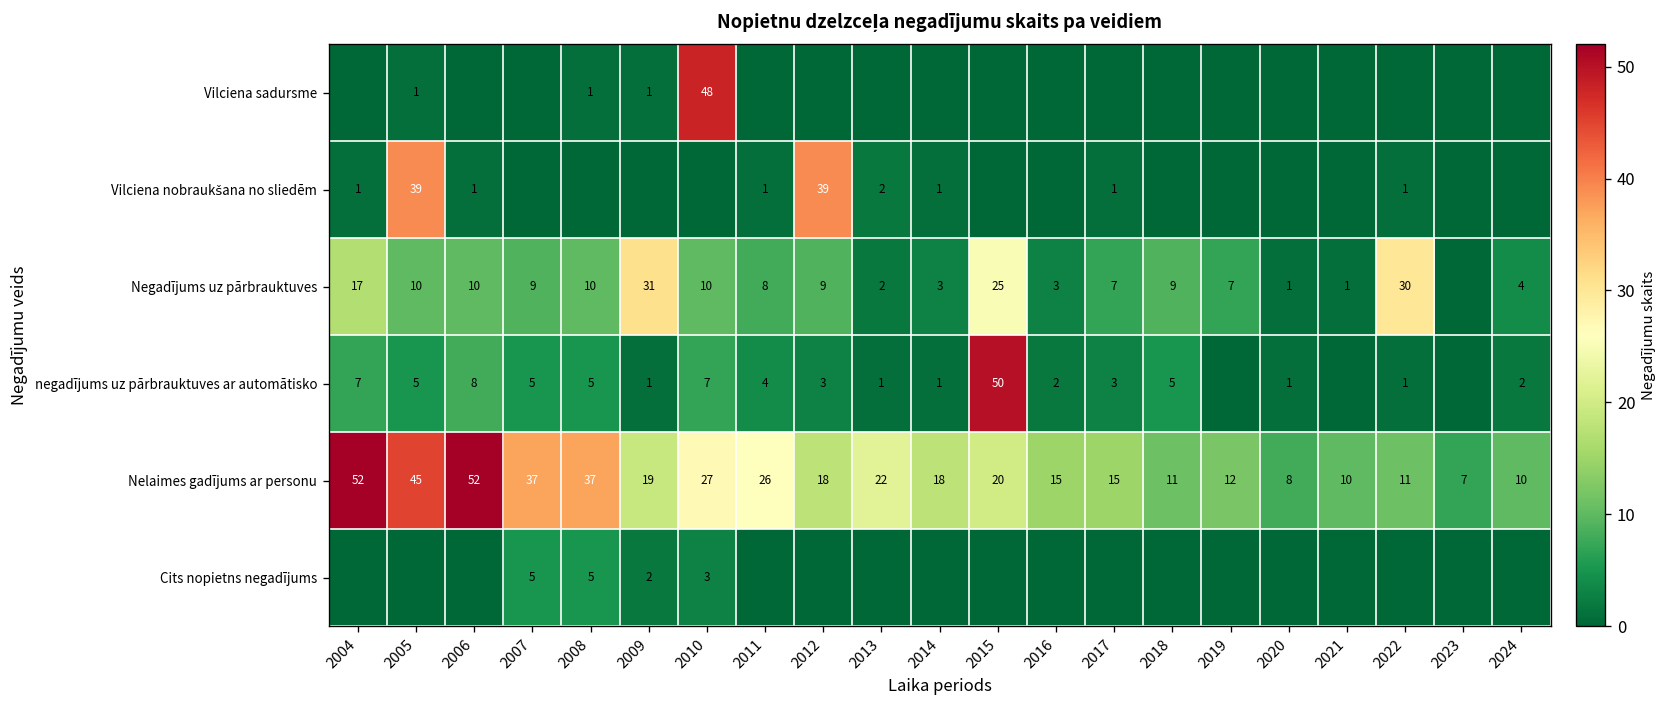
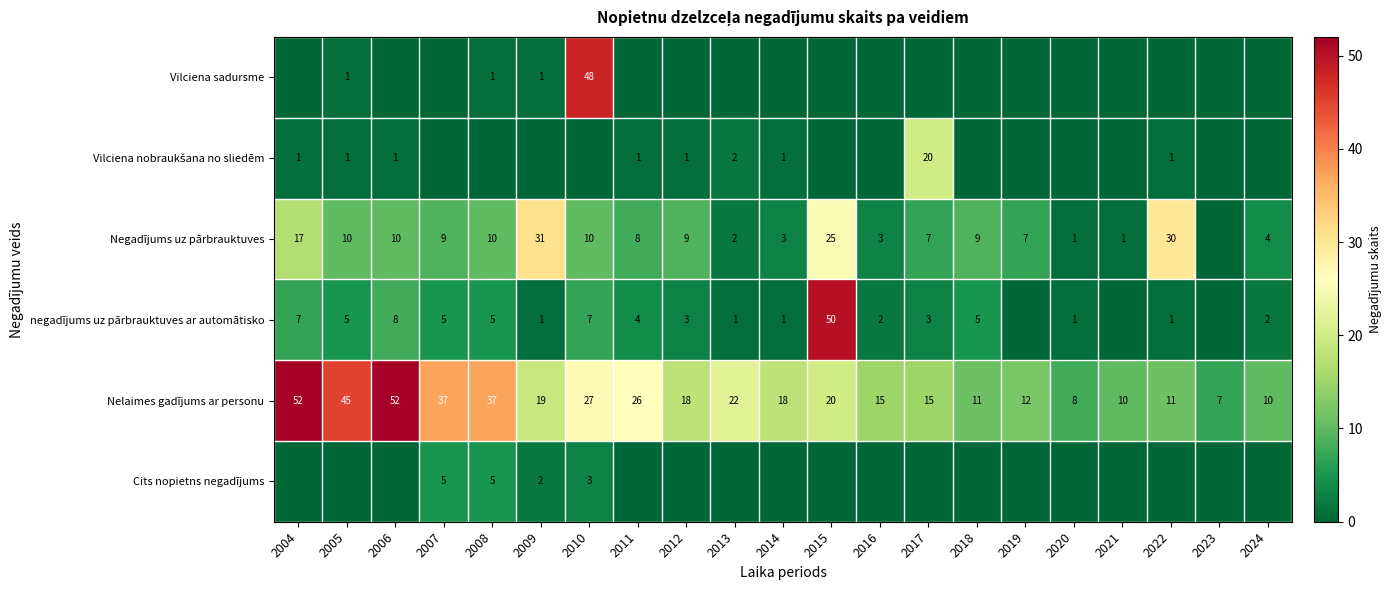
Vilciena nobraukšana no sliedēm, 2005: 39 -> 1
Vilciena nobraukšana no sliedēm, 2012: 39 -> 1
Vilciena nobraukšana no sliedēm, 2017: 1 -> 20
